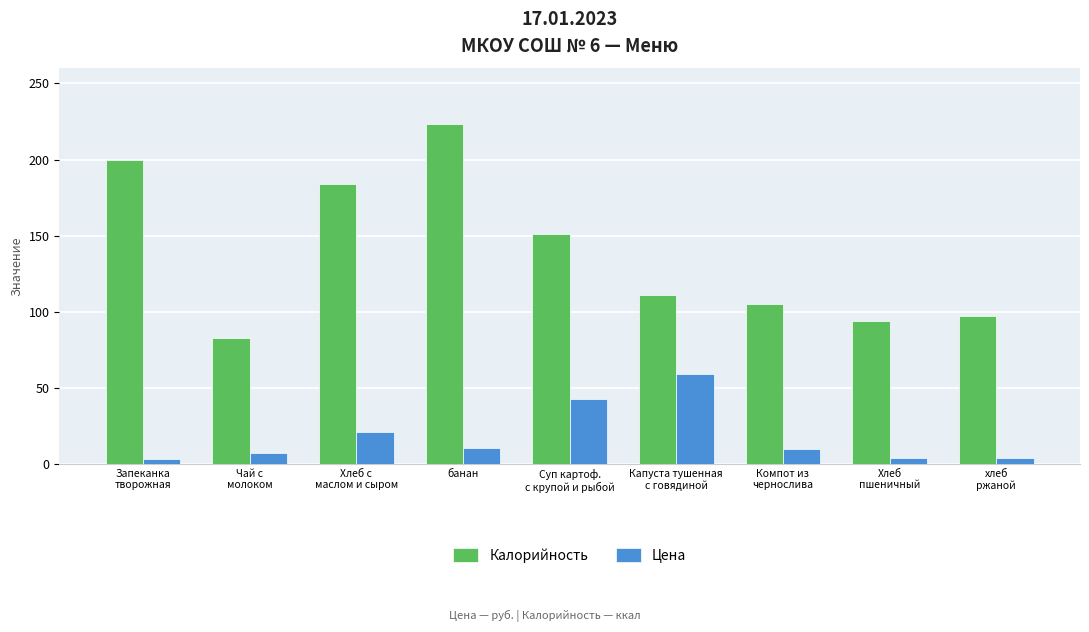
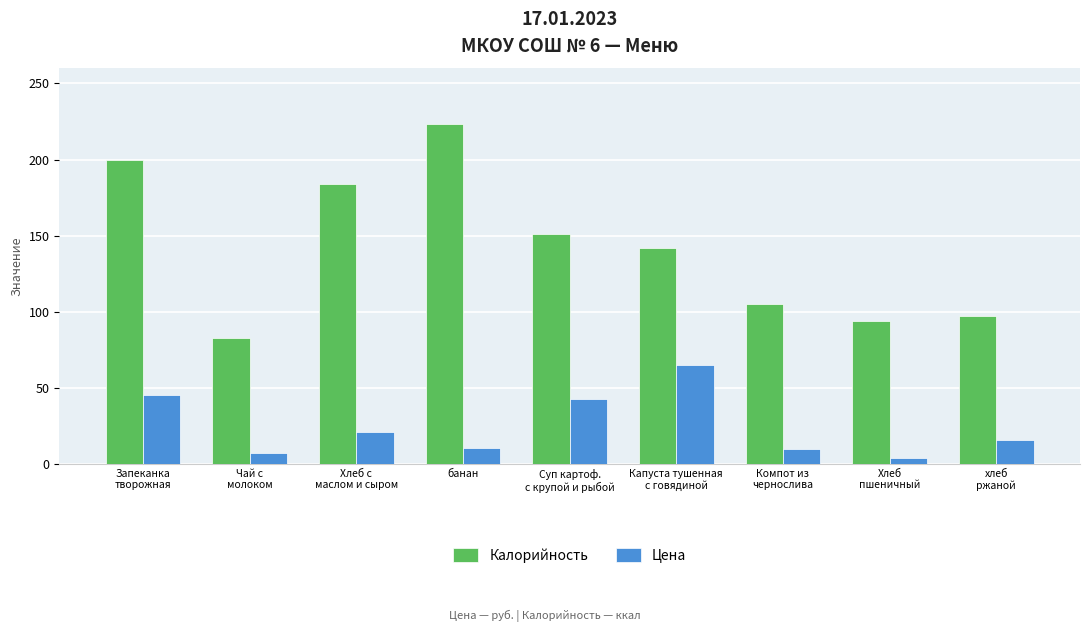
Цена, Запеканка творожная: 3 -> 45
Калорийность, Капуста тушенная с говядиной: 111 -> 142
Цена, Капуста тушенная с говядиной: 59 -> 65
Цена, хлеб ржаной: 4 -> 16
